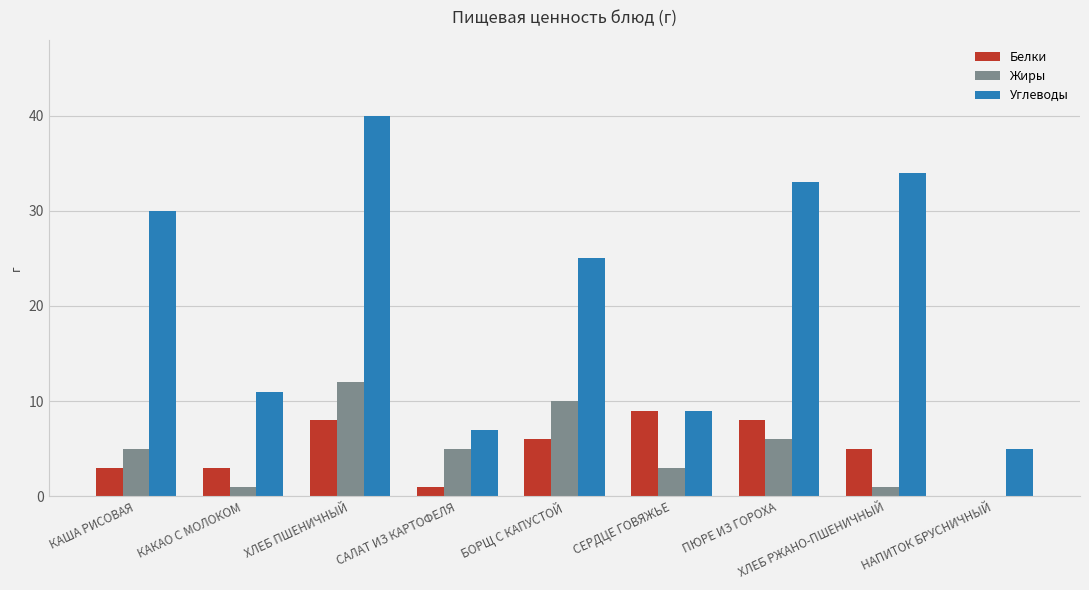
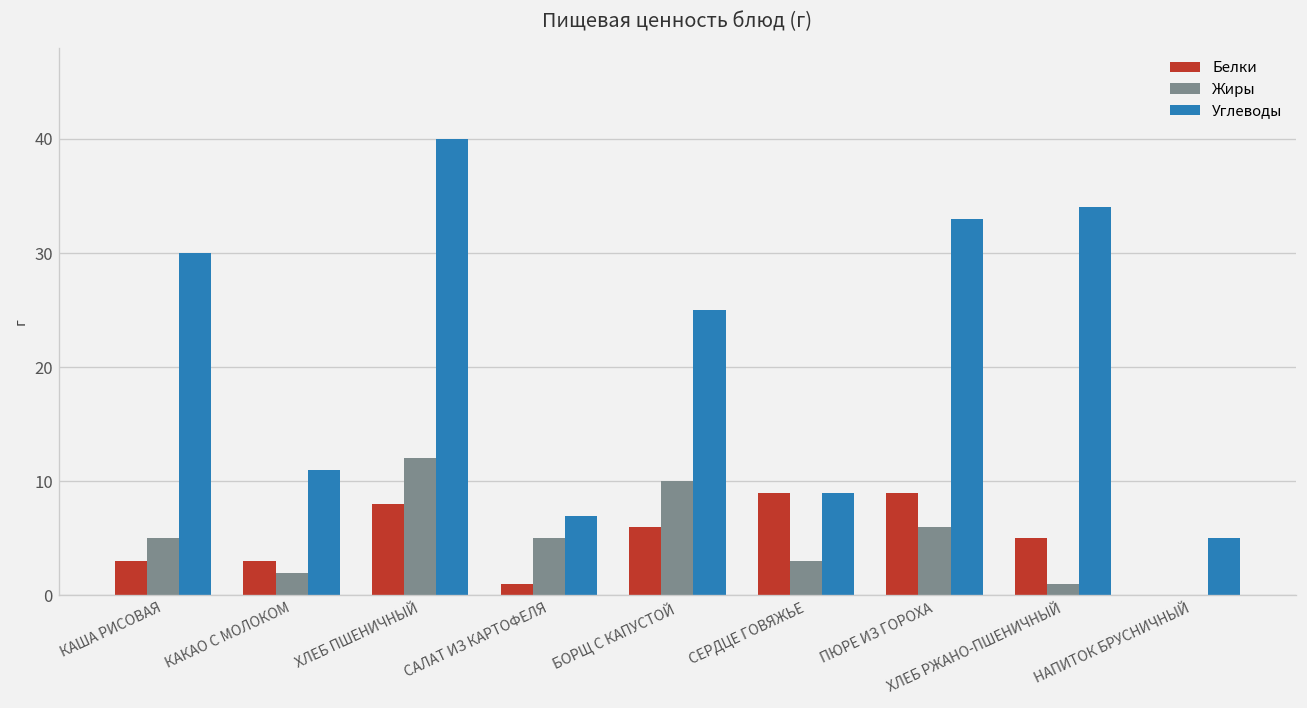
Жиры, КАКАО С МОЛОКОМ: 1 -> 2
Белки, ПЮРЕ ИЗ ГОРОХА: 8 -> 9
